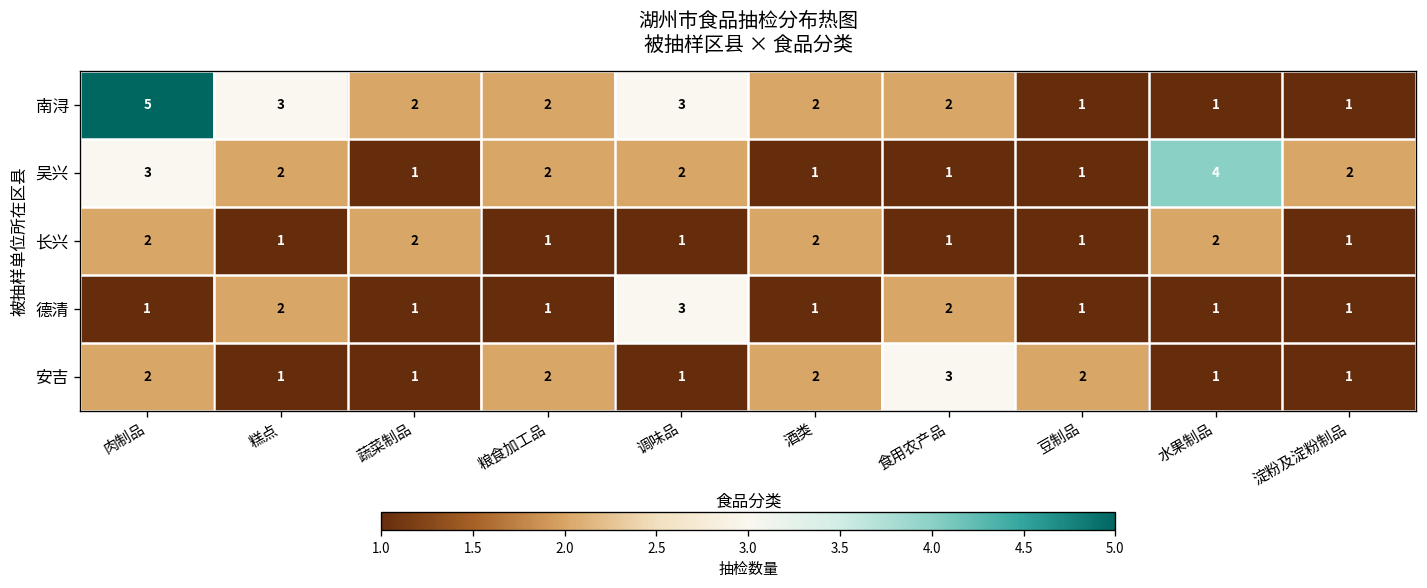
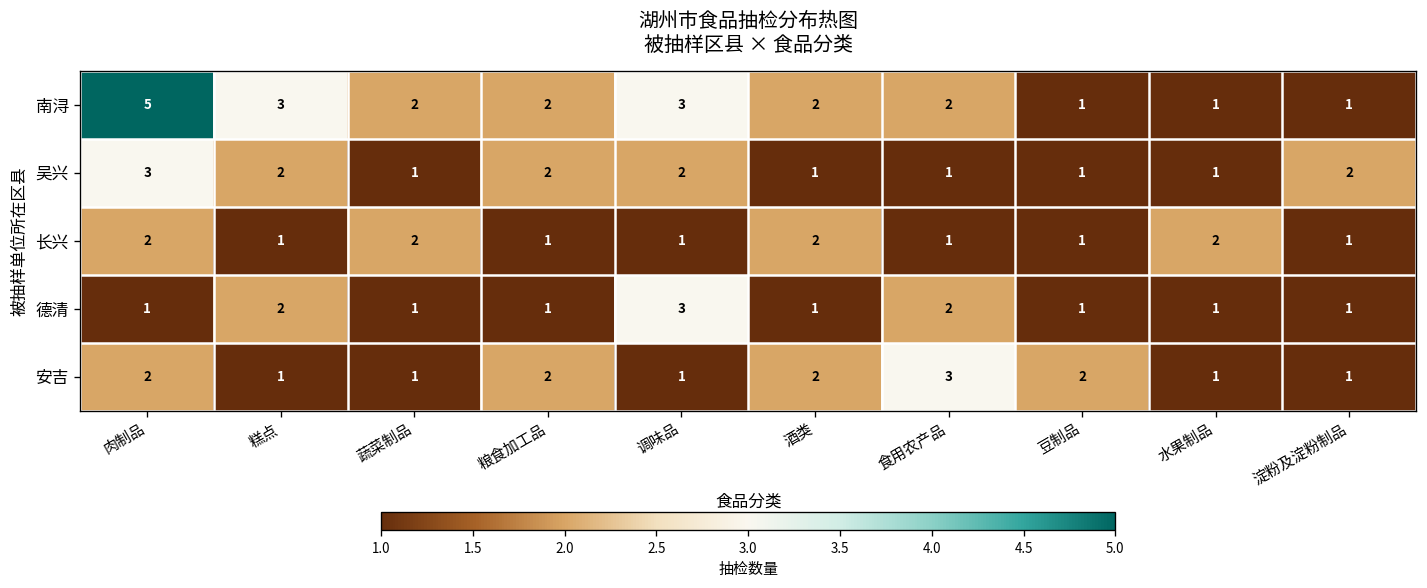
吴兴, 水果制品: 4 -> 1
